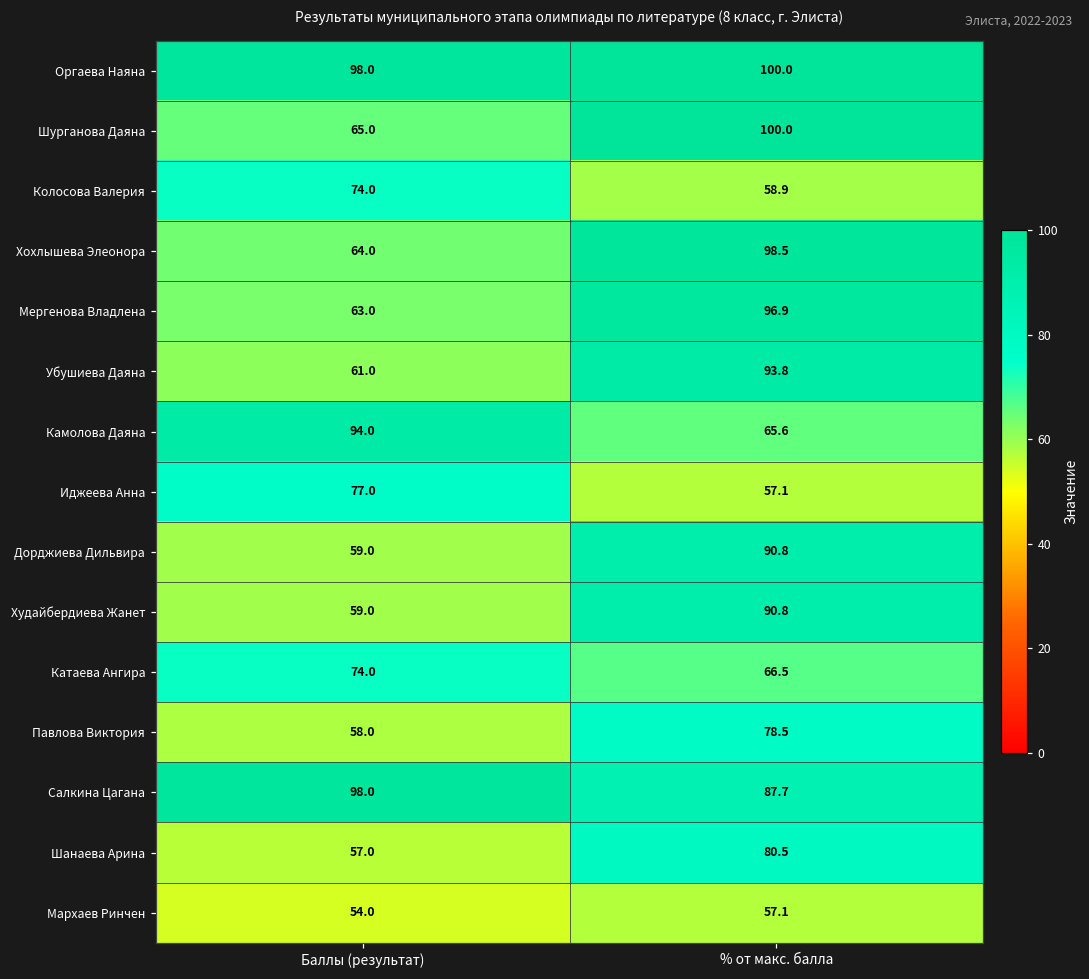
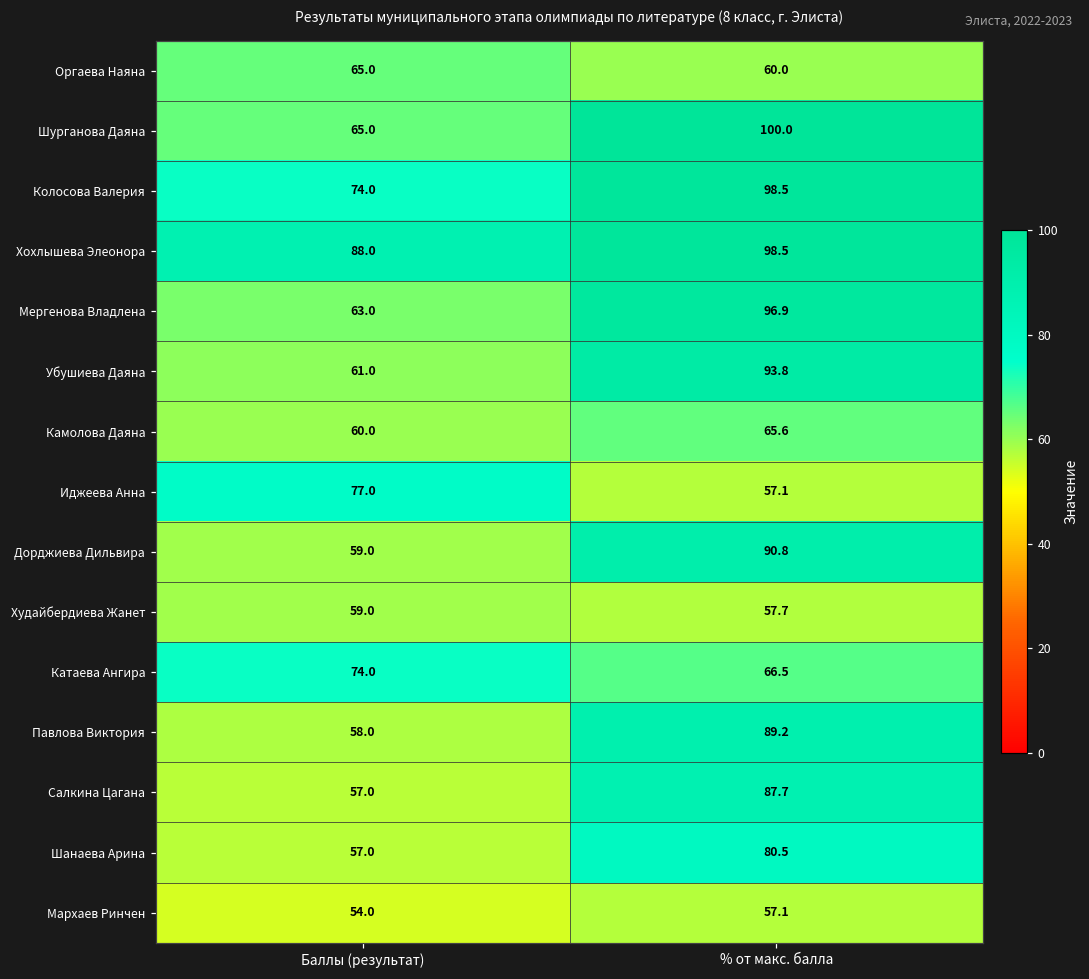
Оргаева Наяна, Баллы (результат): 98.0 -> 65.0
Оргаева Наяна, % от макс. балла: 100.0 -> 60.0
Колосова Валерия, % от макс. балла: 58.9 -> 98.5
Хохлышева Элеонора, Баллы (результат): 64.0 -> 88.0
Камолова Даяна, Баллы (результат): 94.0 -> 60.0
Худайбердиева Жанет, % от макс. балла: 90.8 -> 57.7
Павлова Виктория, % от макс. балла: 78.5 -> 89.2
Салкина Цагана, Баллы (результат): 98.0 -> 57.0
